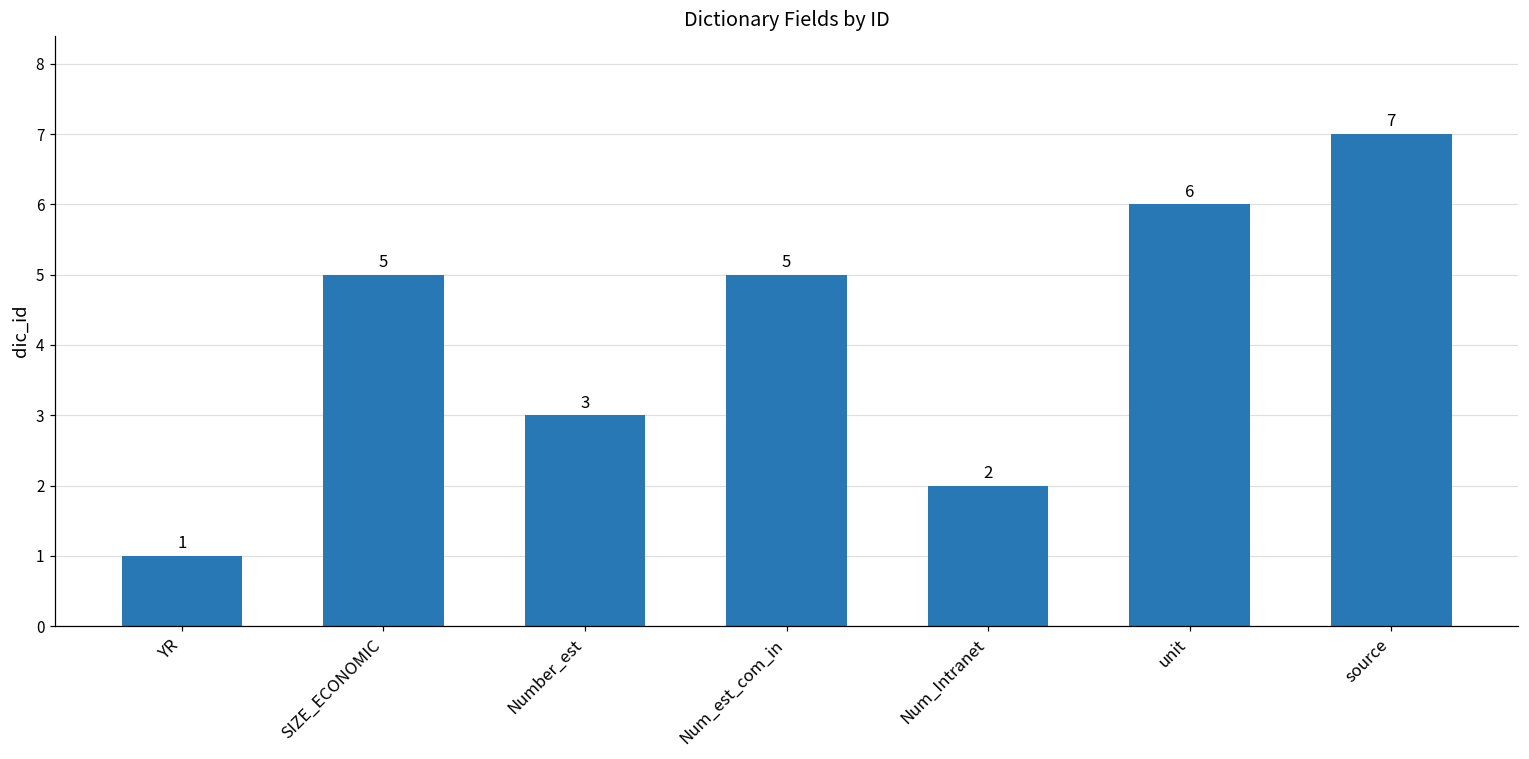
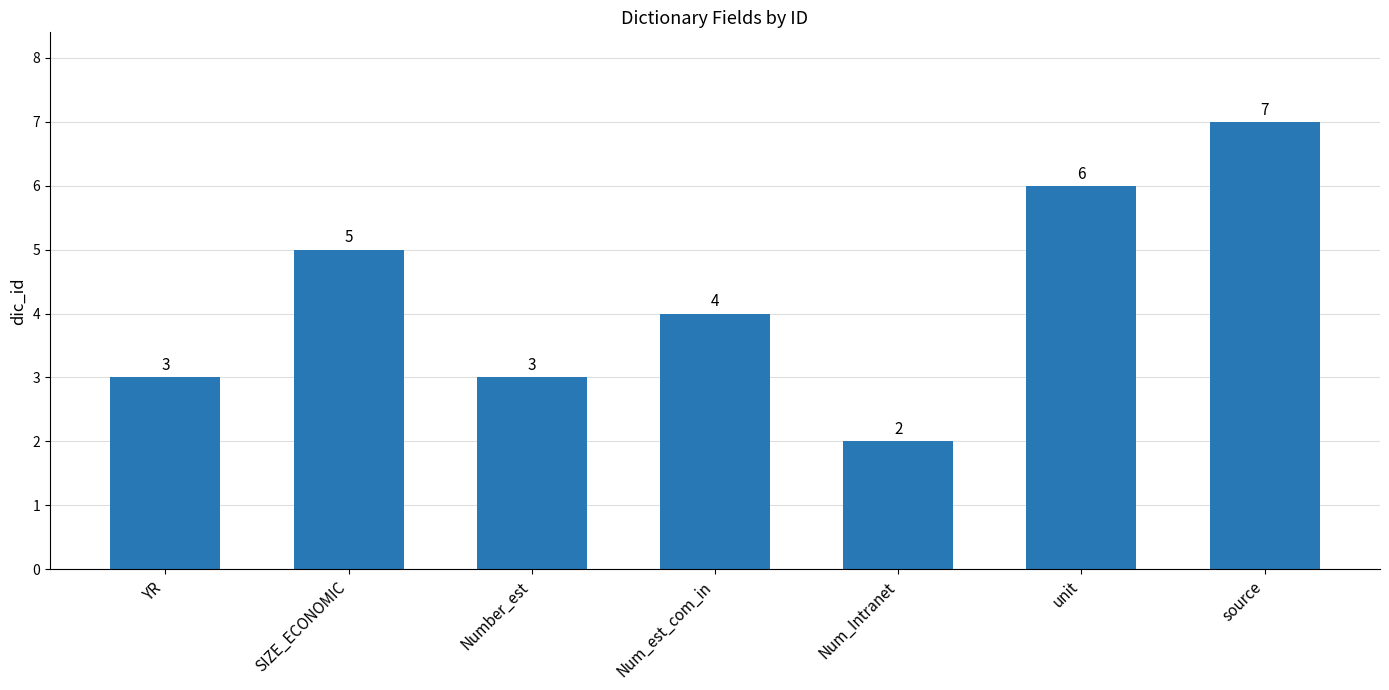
YR: 1 -> 3
Num_est_com_in: 5 -> 4
